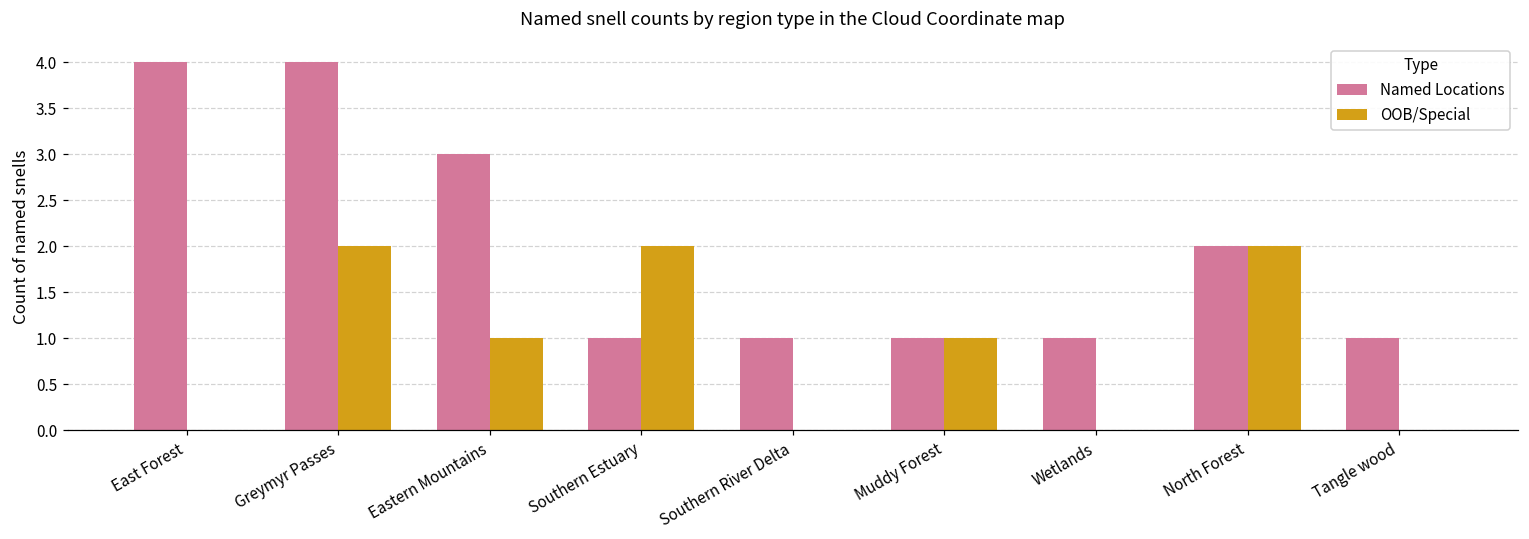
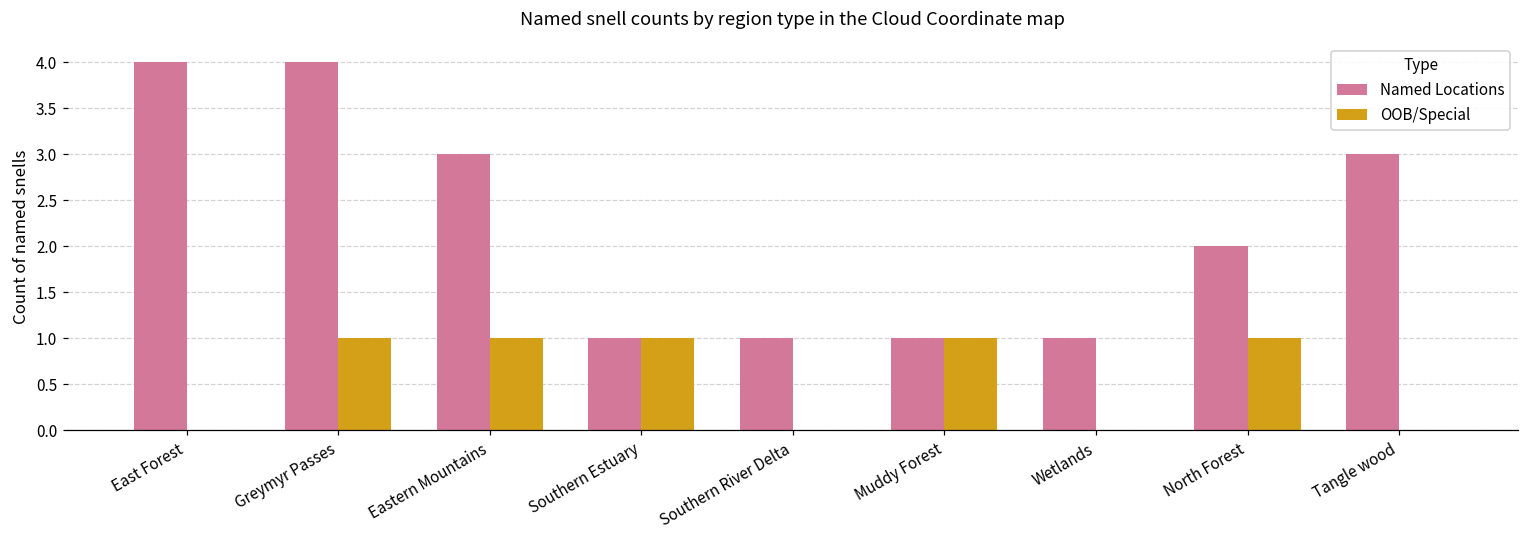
OOB/Special, Greymyr Passes: 2 -> 1
OOB/Special, Southern Estuary: 2 -> 1
OOB/Special, North Forest: 2 -> 1
Named Locations, Tangle wood: 1 -> 3
